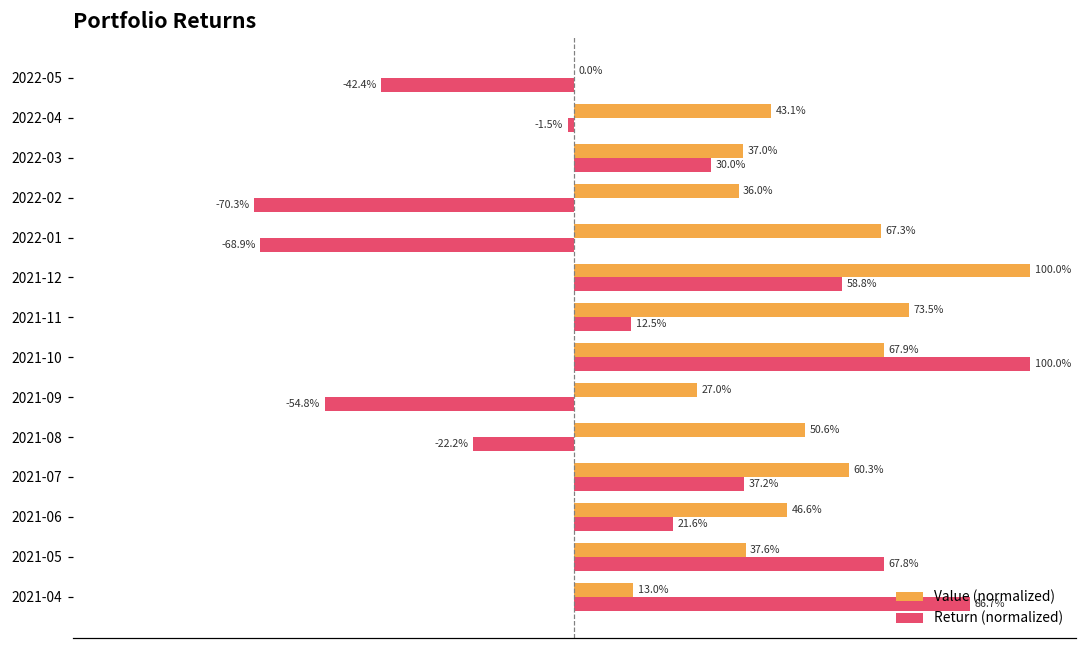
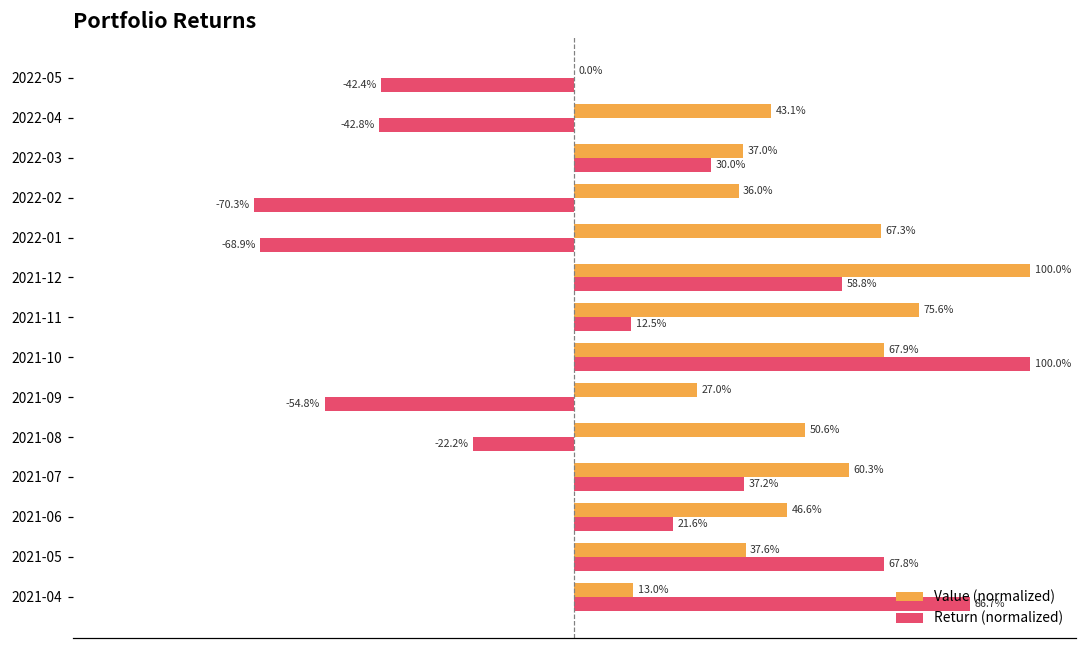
Return (normalized), 2022-04: -1.5% -> -42.8%
Value (normalized), 2021-11: 73.5% -> 75.6%
